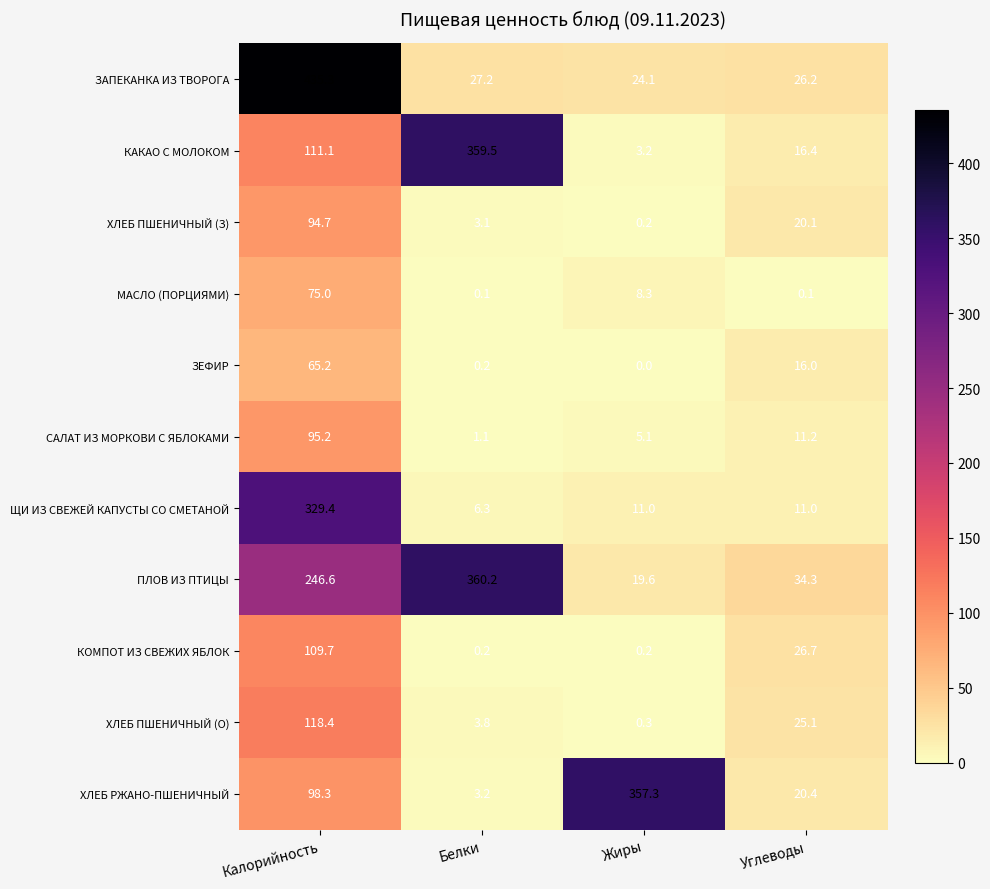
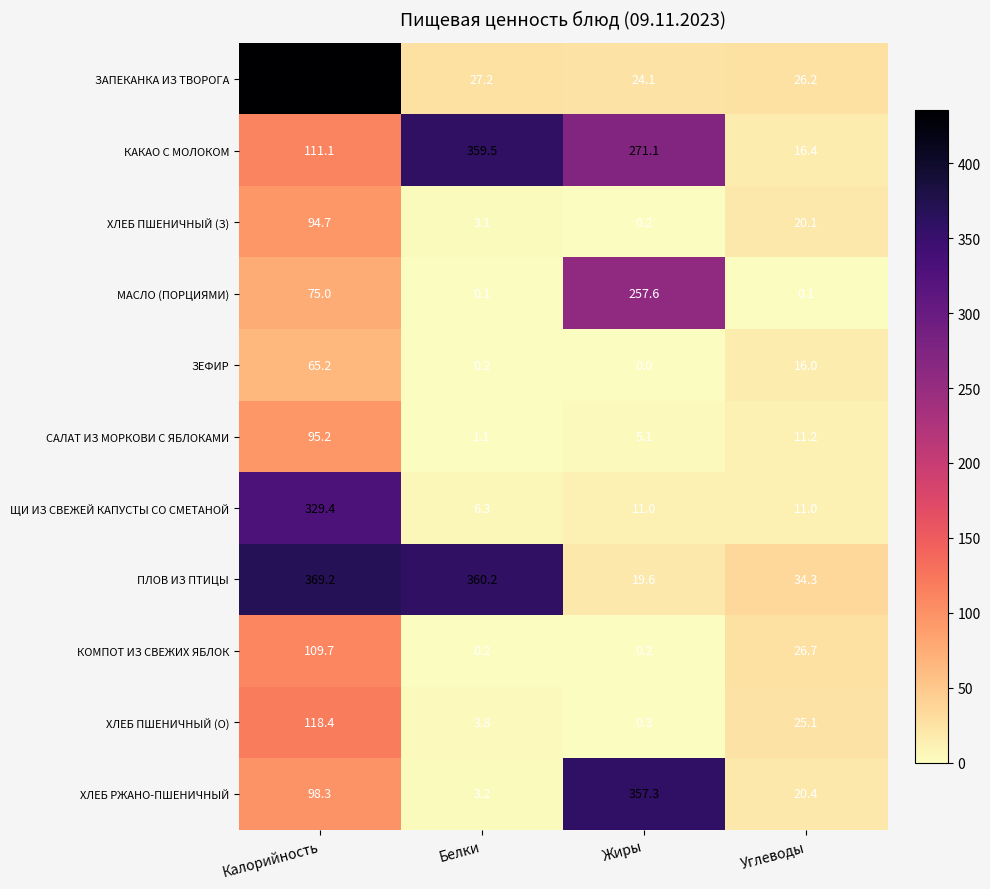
КАКАО С МОЛОКОМ, Жиры: 3.2 -> 271.1
МАСЛО (ПОРЦИЯМИ), Жиры: 8.3 -> 257.6
ПЛОВ ИЗ ПТИЦЫ, Калорийность: 246.6 -> 369.2
